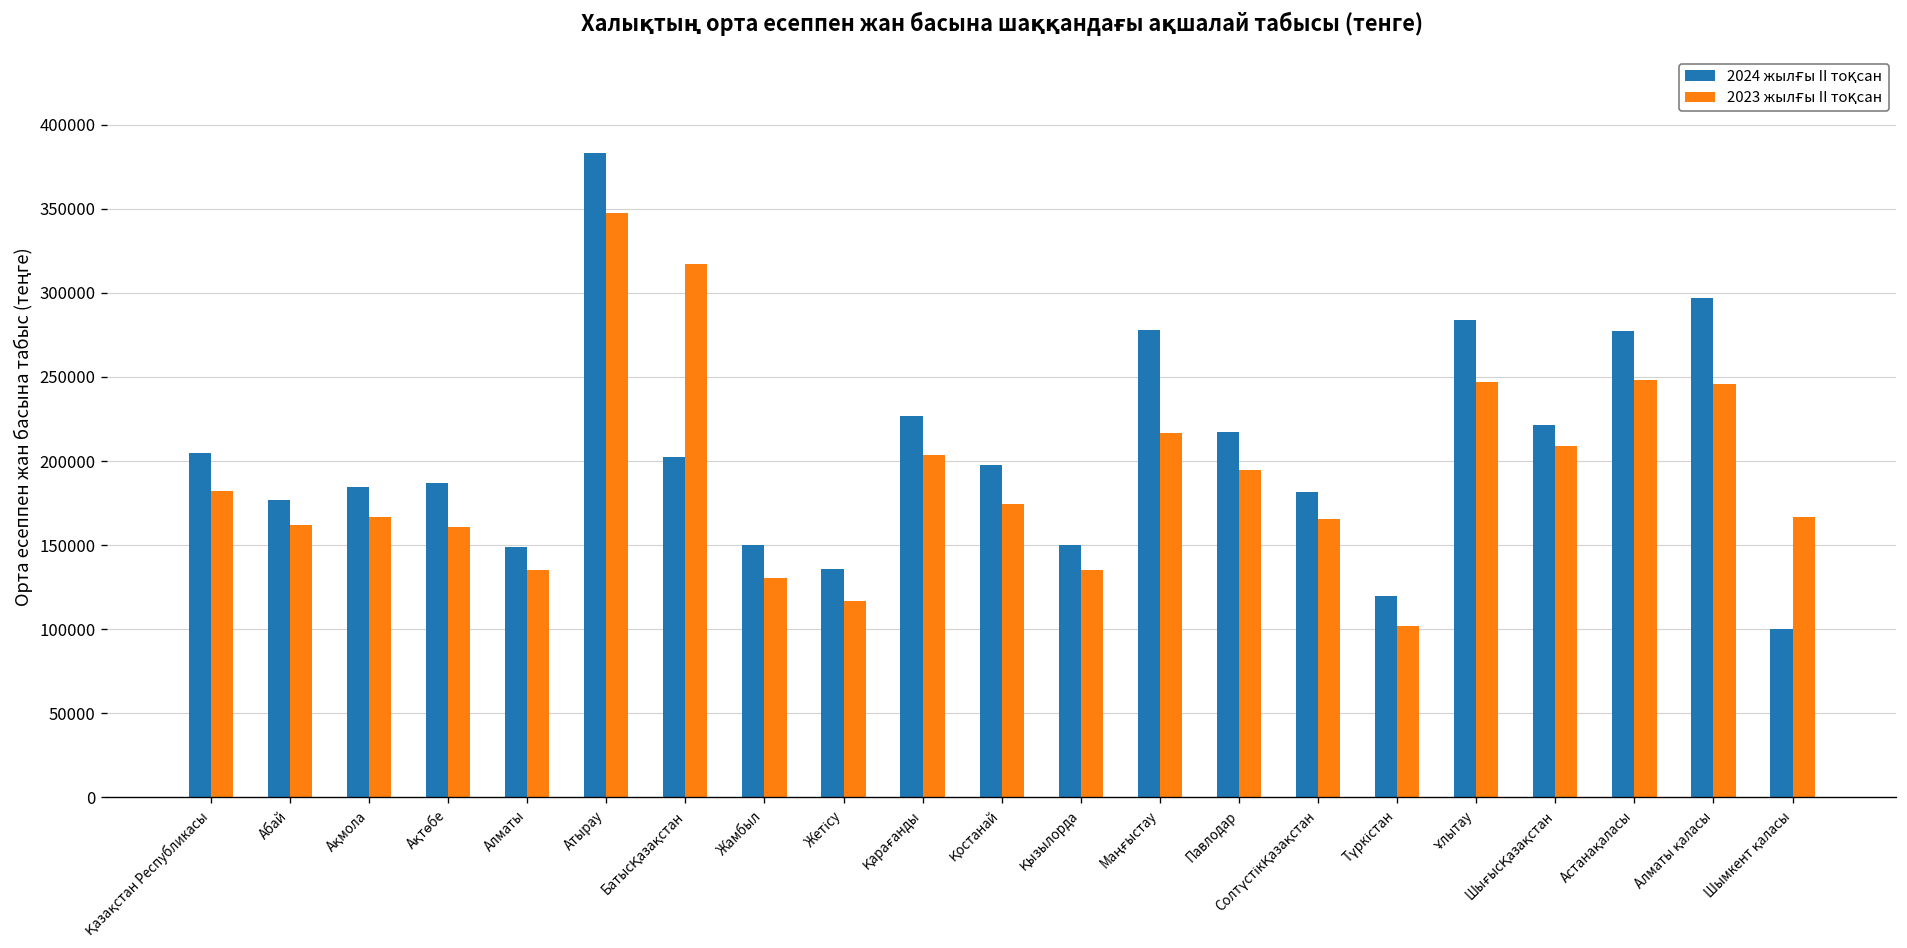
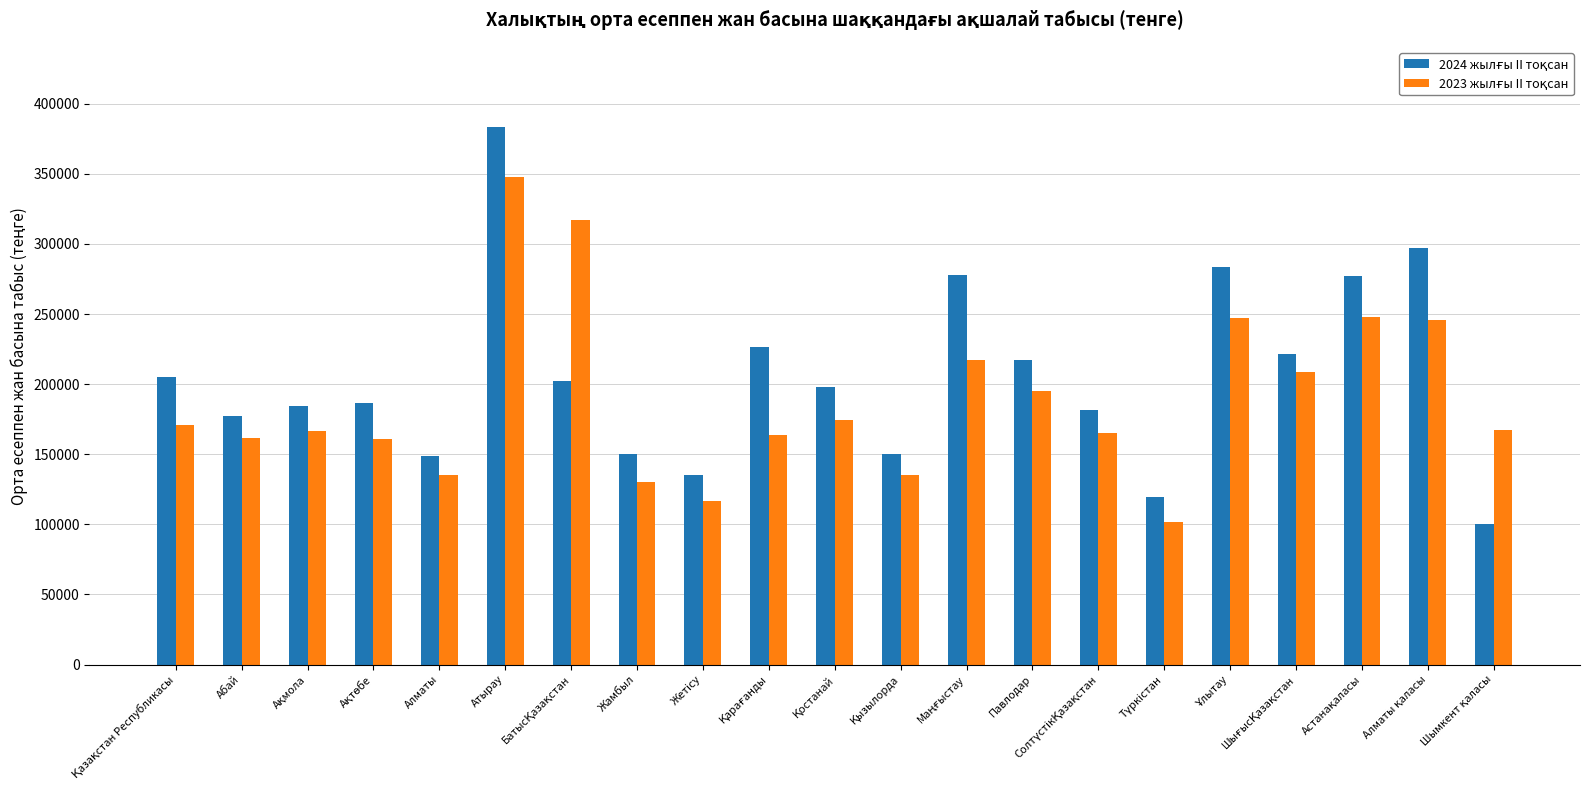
2023 жылғы II тоқсан, Қазақстан Республикасы: 182000 -> 171000
2023 жылғы II тоқсан, Қарағанды: 204000 -> 164000
